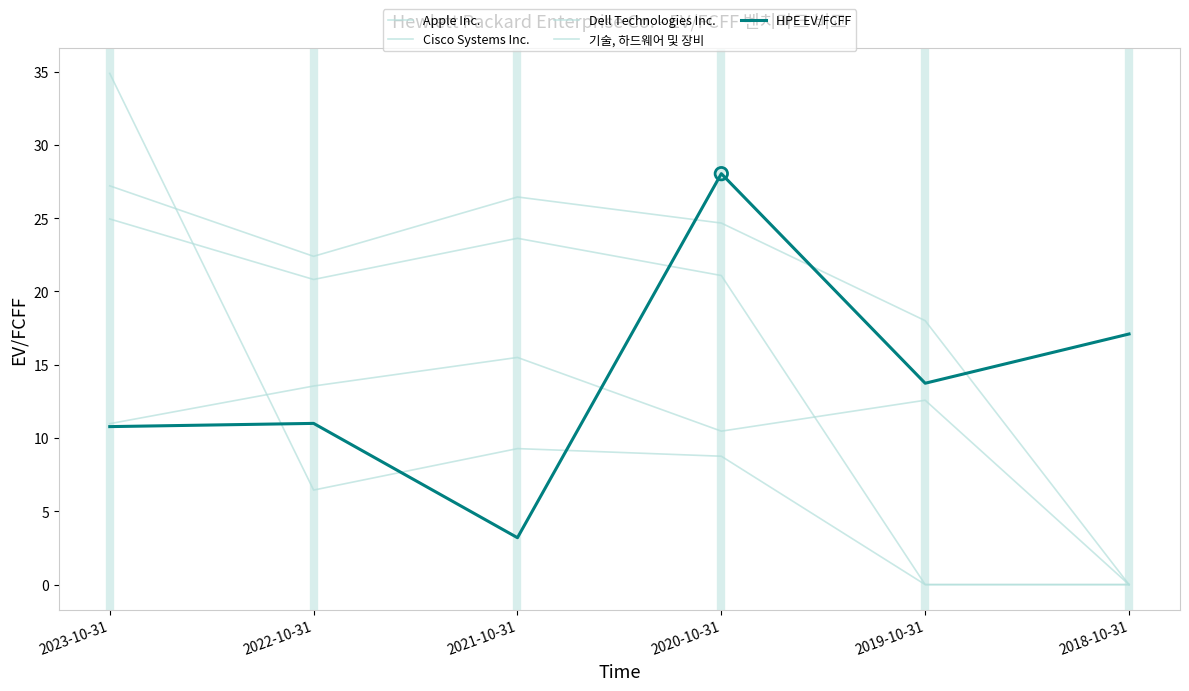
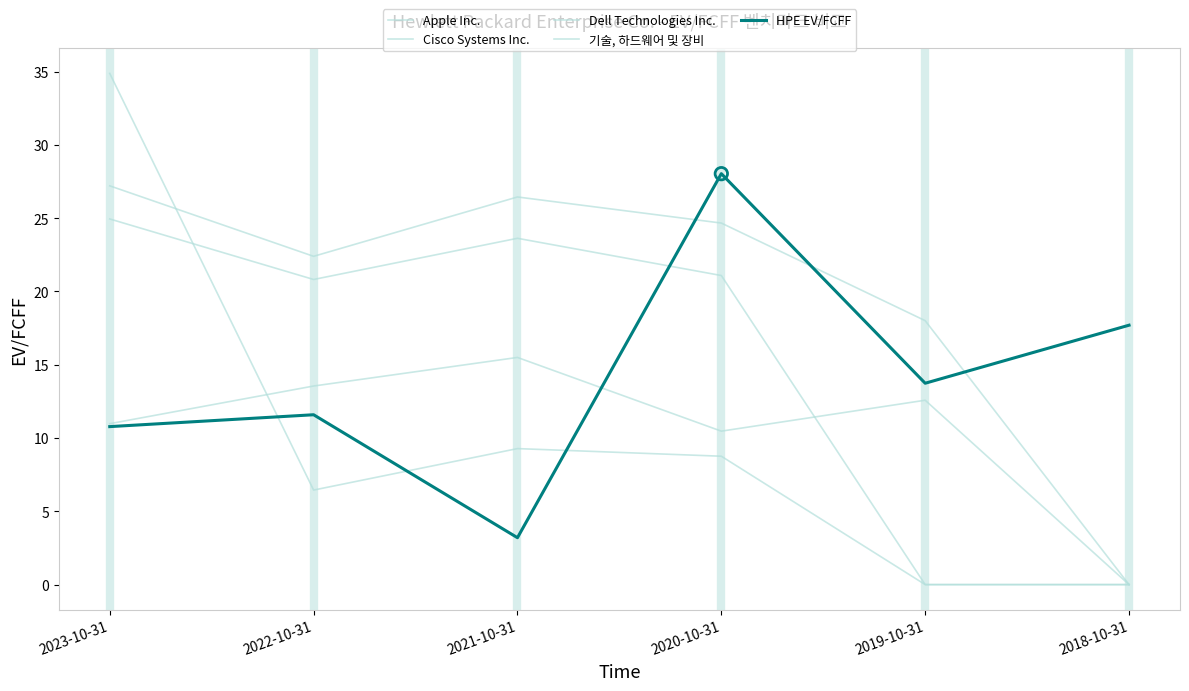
HPE EV/FCFF, 2022-10-31: 11.0 -> 11.6
HPE EV/FCFF, 2018-10-31: 17.1 -> 17.7
